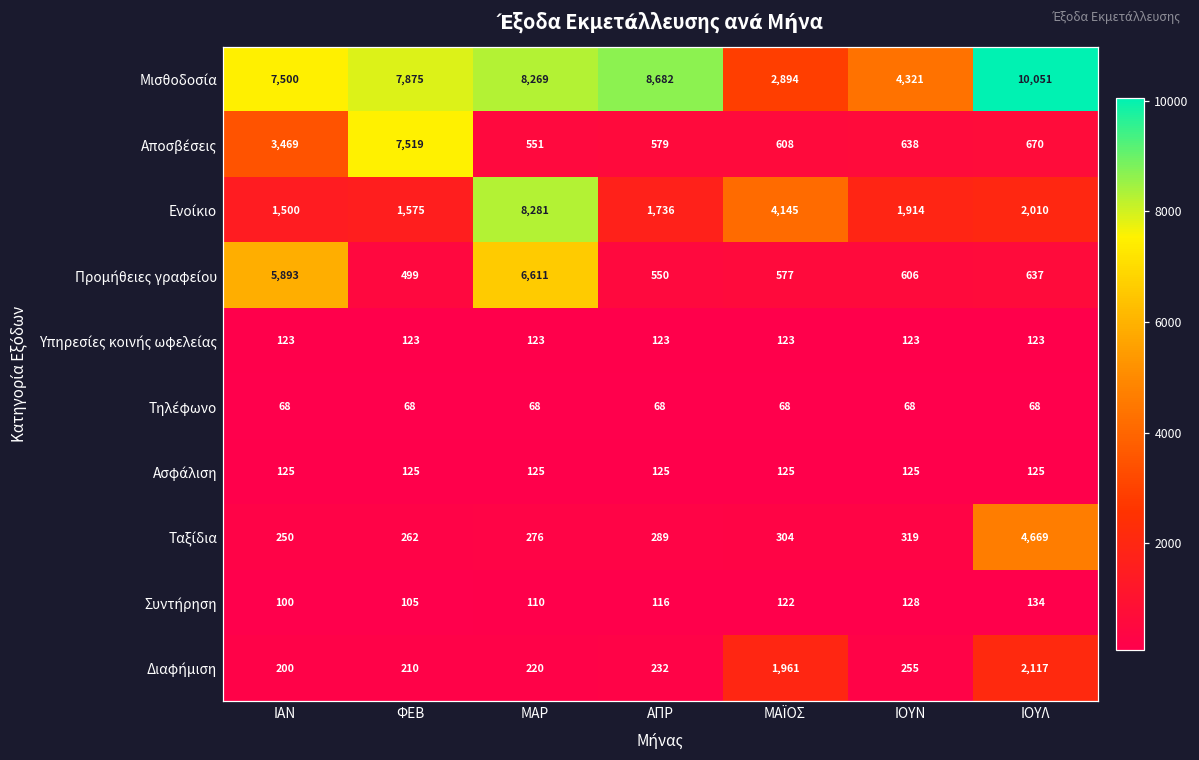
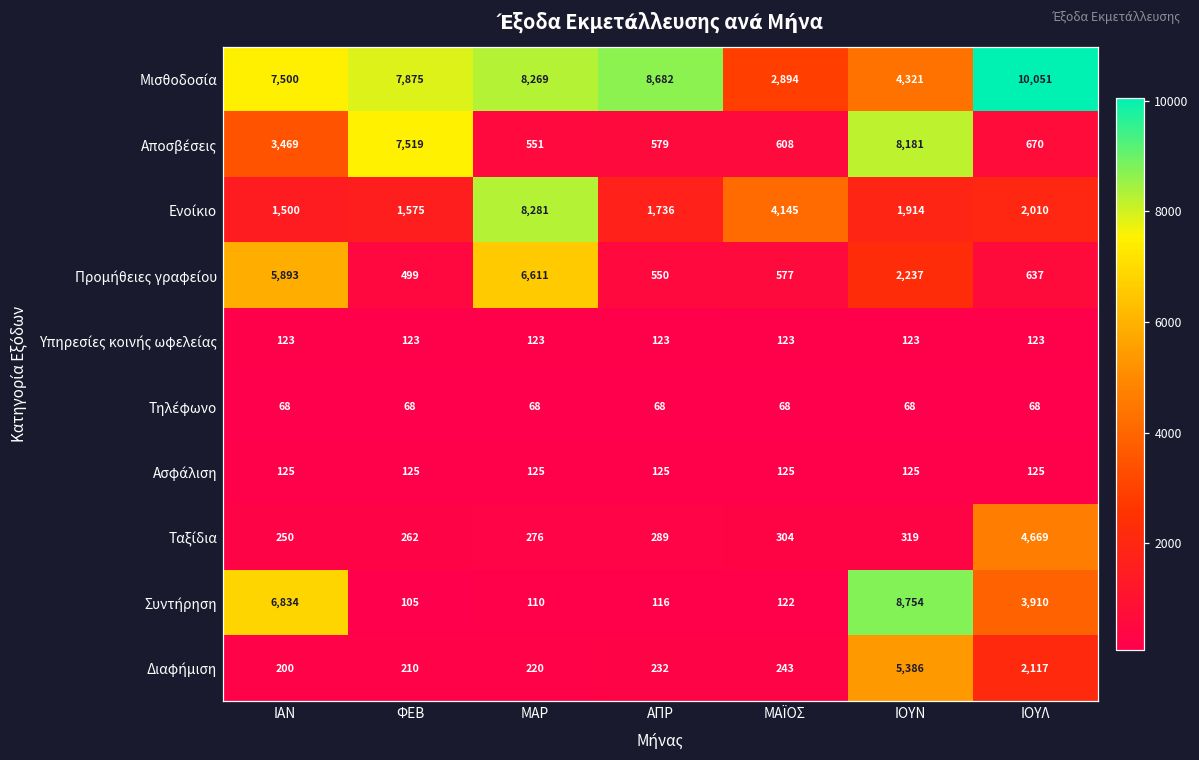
Αποσβέσεις, ΙΟΥΝ: 638 -> 8,181
Προμήθειες γραφείου, ΙΟΥΝ: 606 -> 2,237
Συντήρηση, ΙΑΝ: 100 -> 6,834
Συντήρηση, ΙΟΥΝ: 128 -> 8,754
Συντήρηση, ΙΟΥΛ: 134 -> 3,910
Διαφήμιση, ΜΑΪΟΣ: 1,961 -> 243
Διαφήμιση, ΙΟΥΝ: 255 -> 5,386
